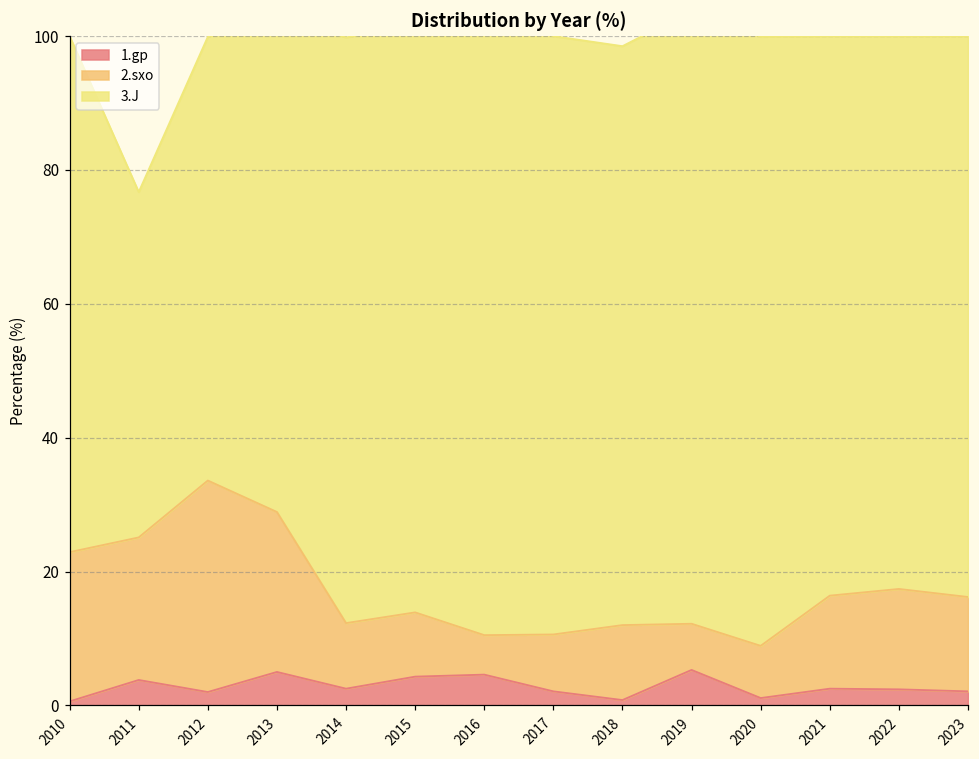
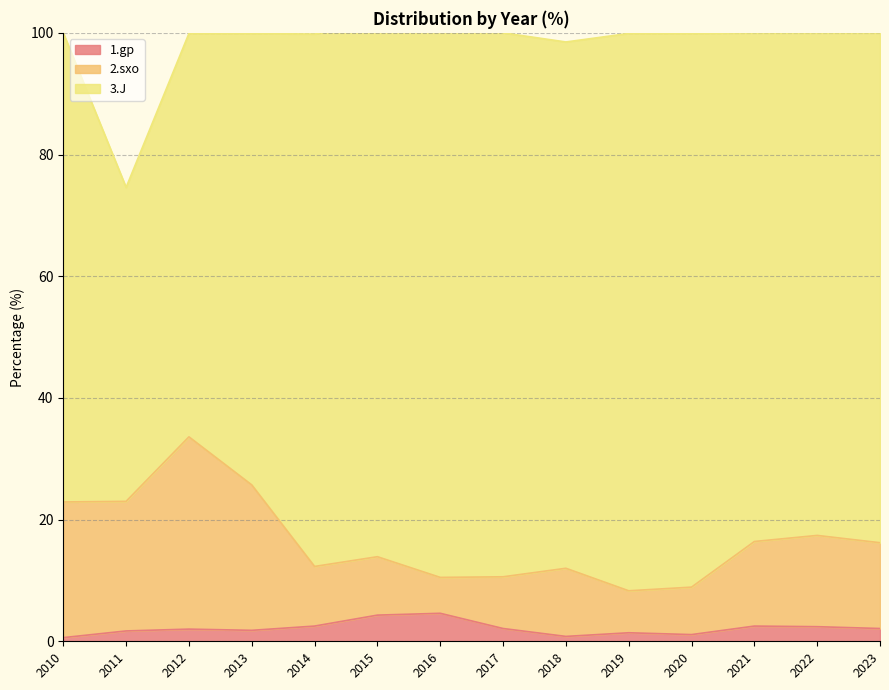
1.gp, 2011: 4 -> 2
1.gp, 2013: 5 -> 2
1.gp, 2019: 5 -> 1
